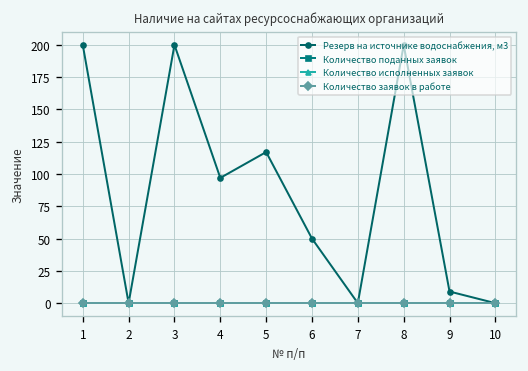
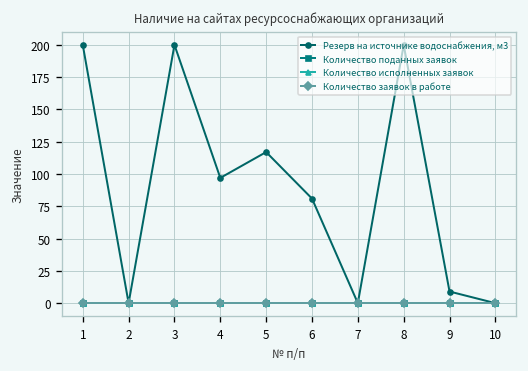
Резерв на источнике водоснабжения, м3, 6: 50 -> 81
